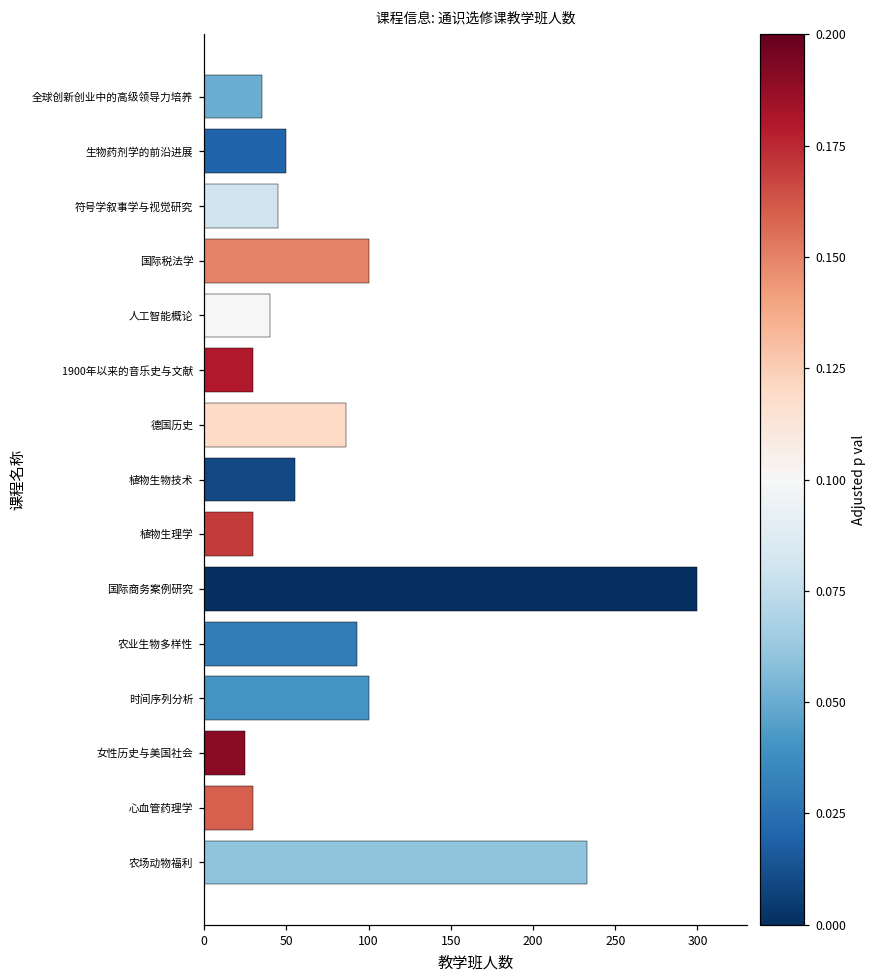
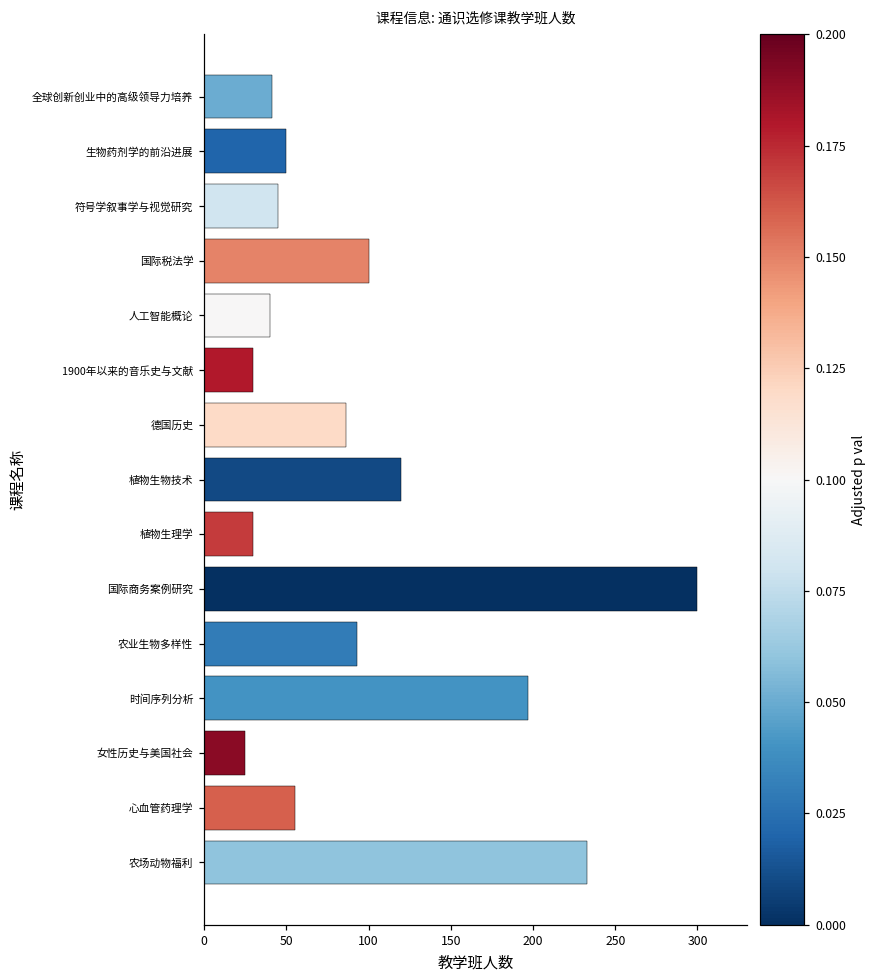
全球创新创业中的高级领导力培养: 35 -> 41
植物生物技术: 55 -> 120
时间序列分析: 100 -> 197
心血管药理学: 30 -> 55
